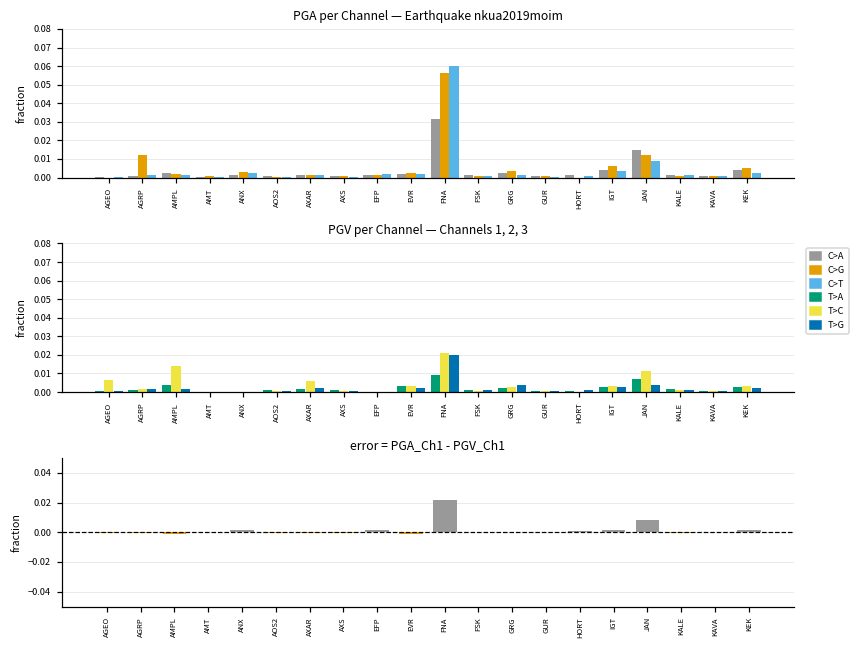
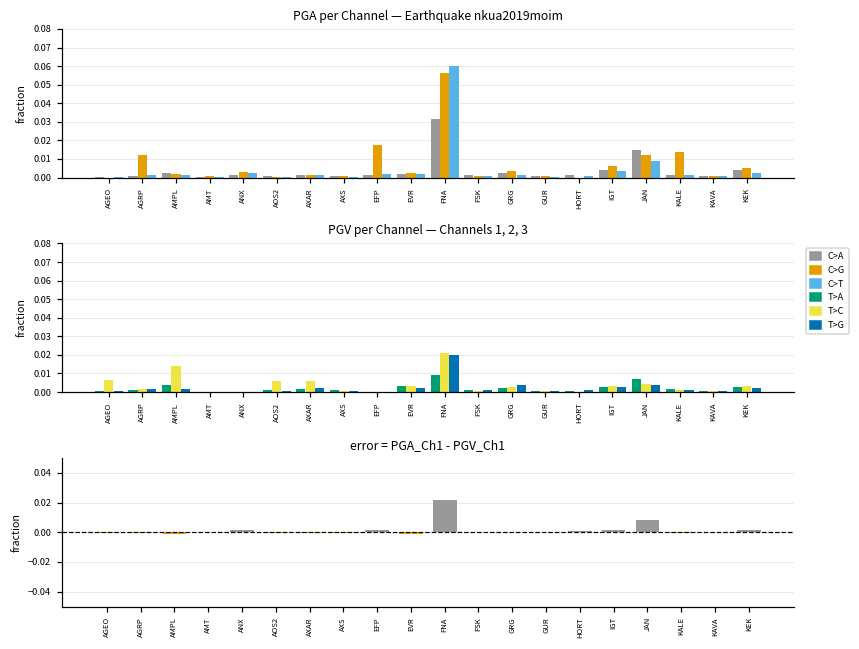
PGA per Channel — Earthquake nkua2019moim, C>G, EFP: 0.001 -> 0.017
PGA per Channel — Earthquake nkua2019moim, C>G, KALE: 0.001 -> 0.014
PGV per Channel — Channels 1, 2, 3, T>C, AOS2: 0.001 -> 0.006
PGV per Channel — Channels 1, 2, 3, T>C, JAN: 0.012 -> 0.005
